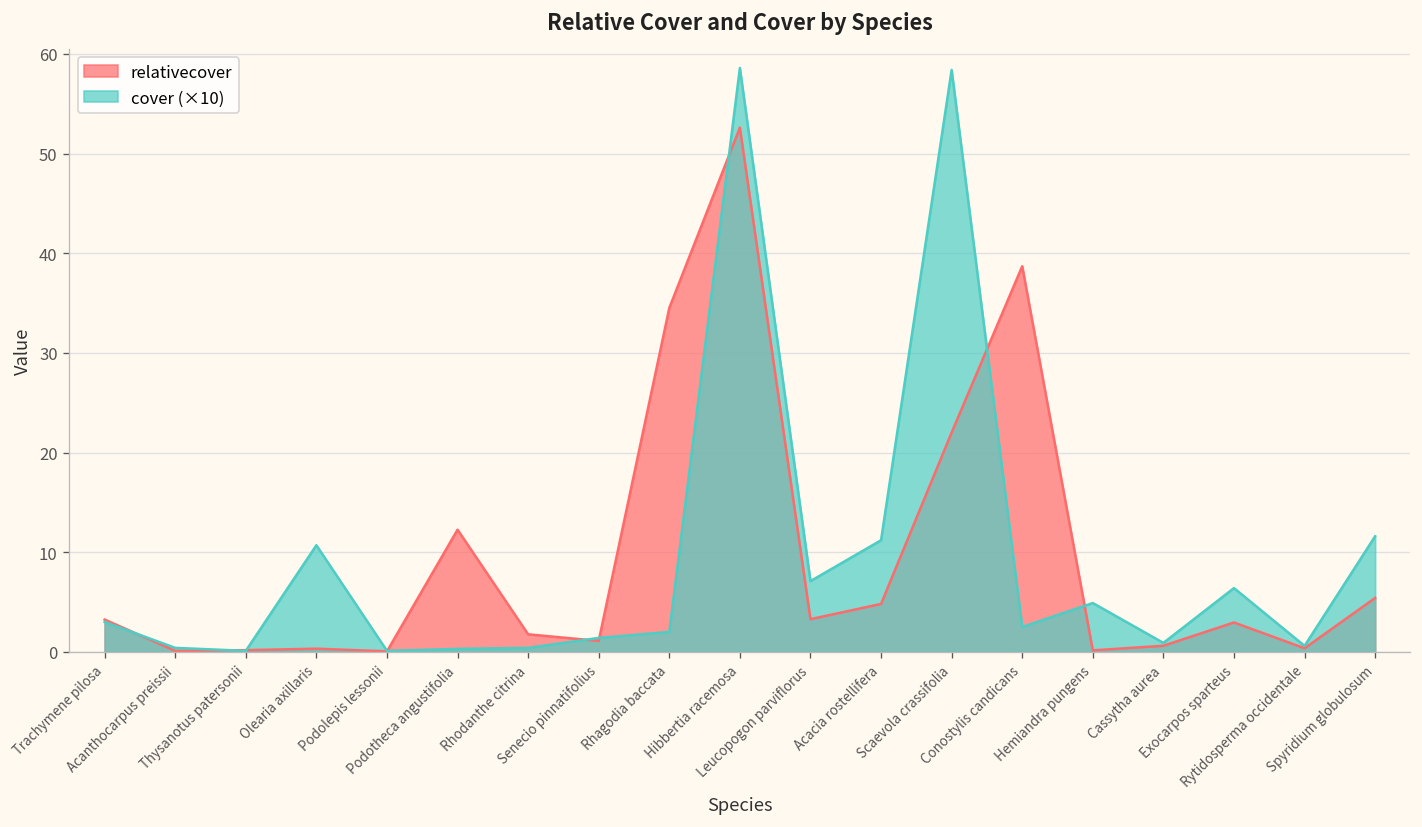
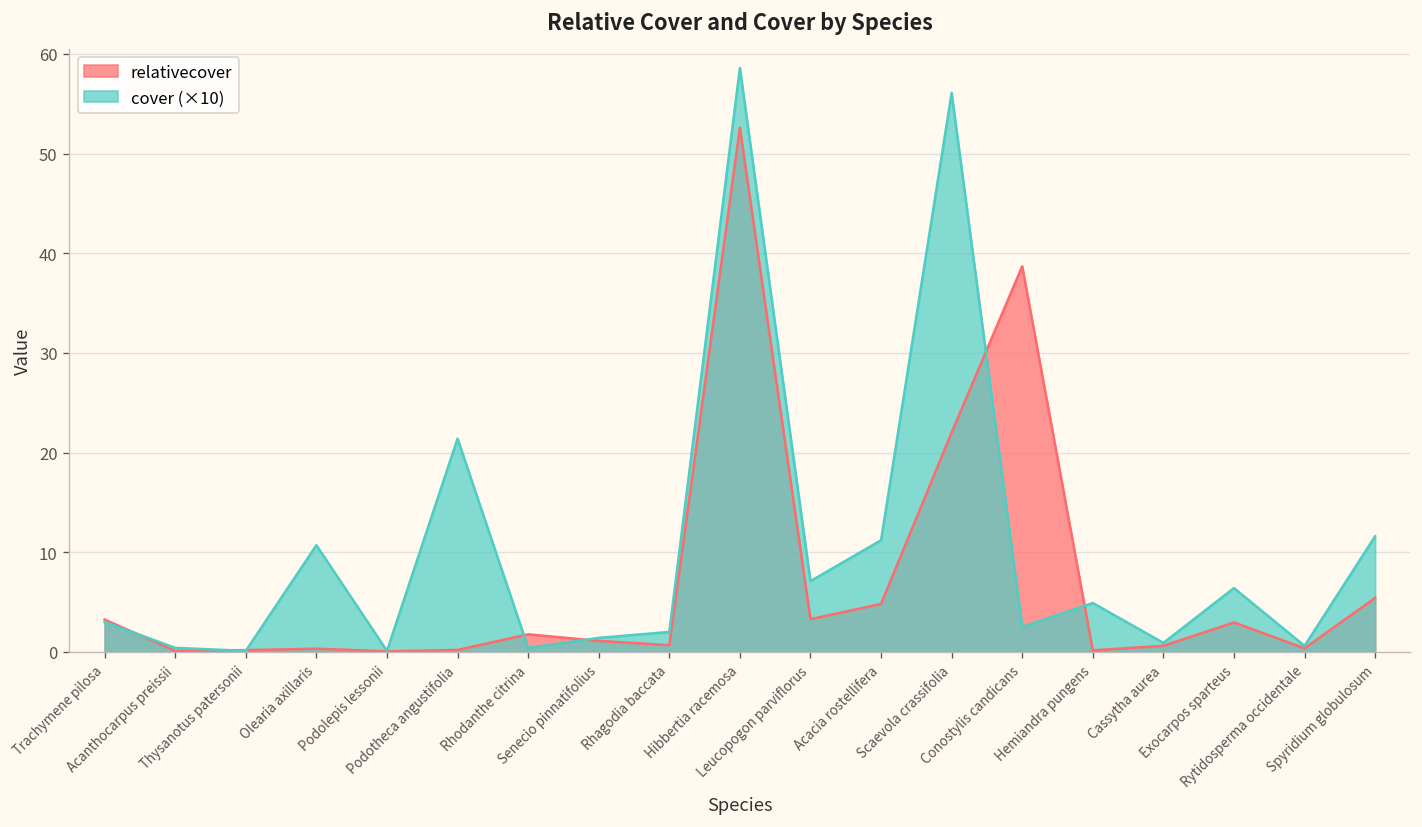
relativecover, Podotheca angustifolia: 12 -> 0
cover (×10), Podotheca angustifolia: 0 -> 21
relativecover, Rhagodia baccata: 35 -> 1
cover (×10), Scaevola crassifolia: 58 -> 56
